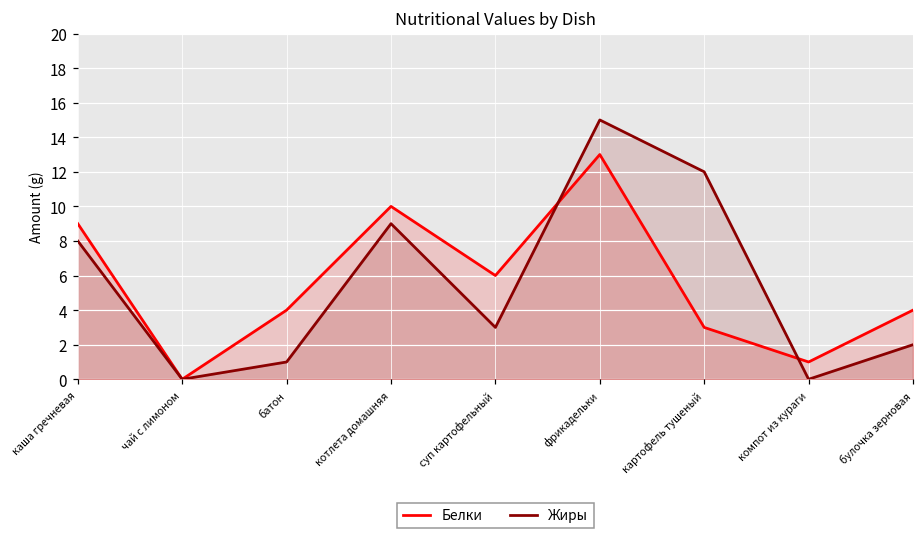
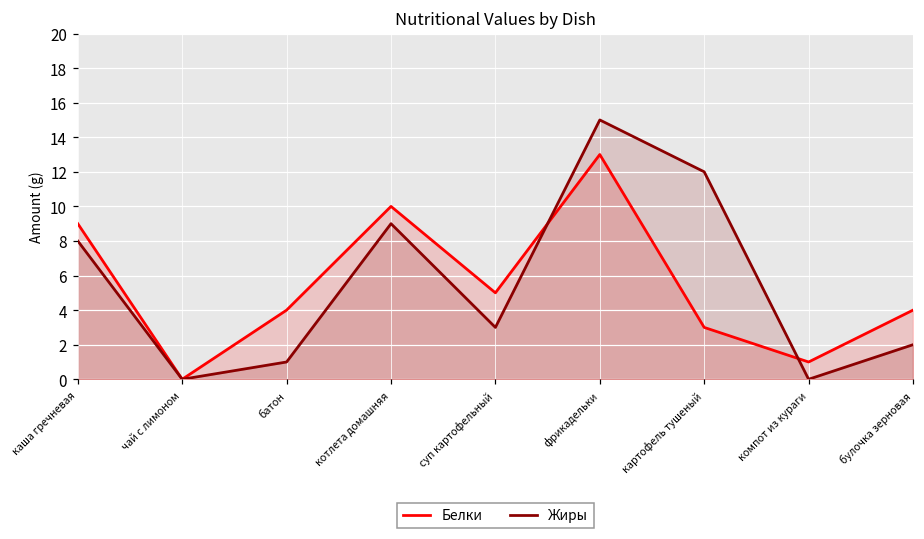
Белки, суп картофельный: 6 -> 5
